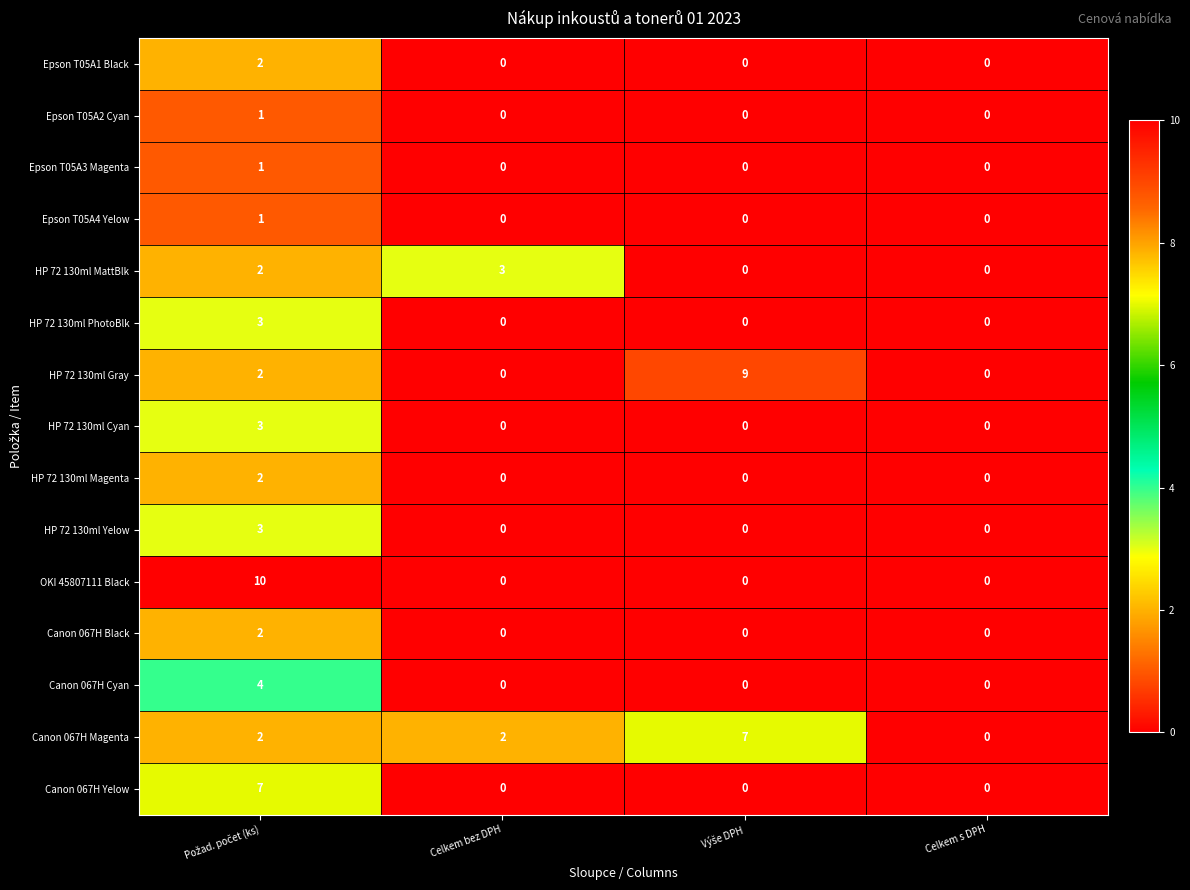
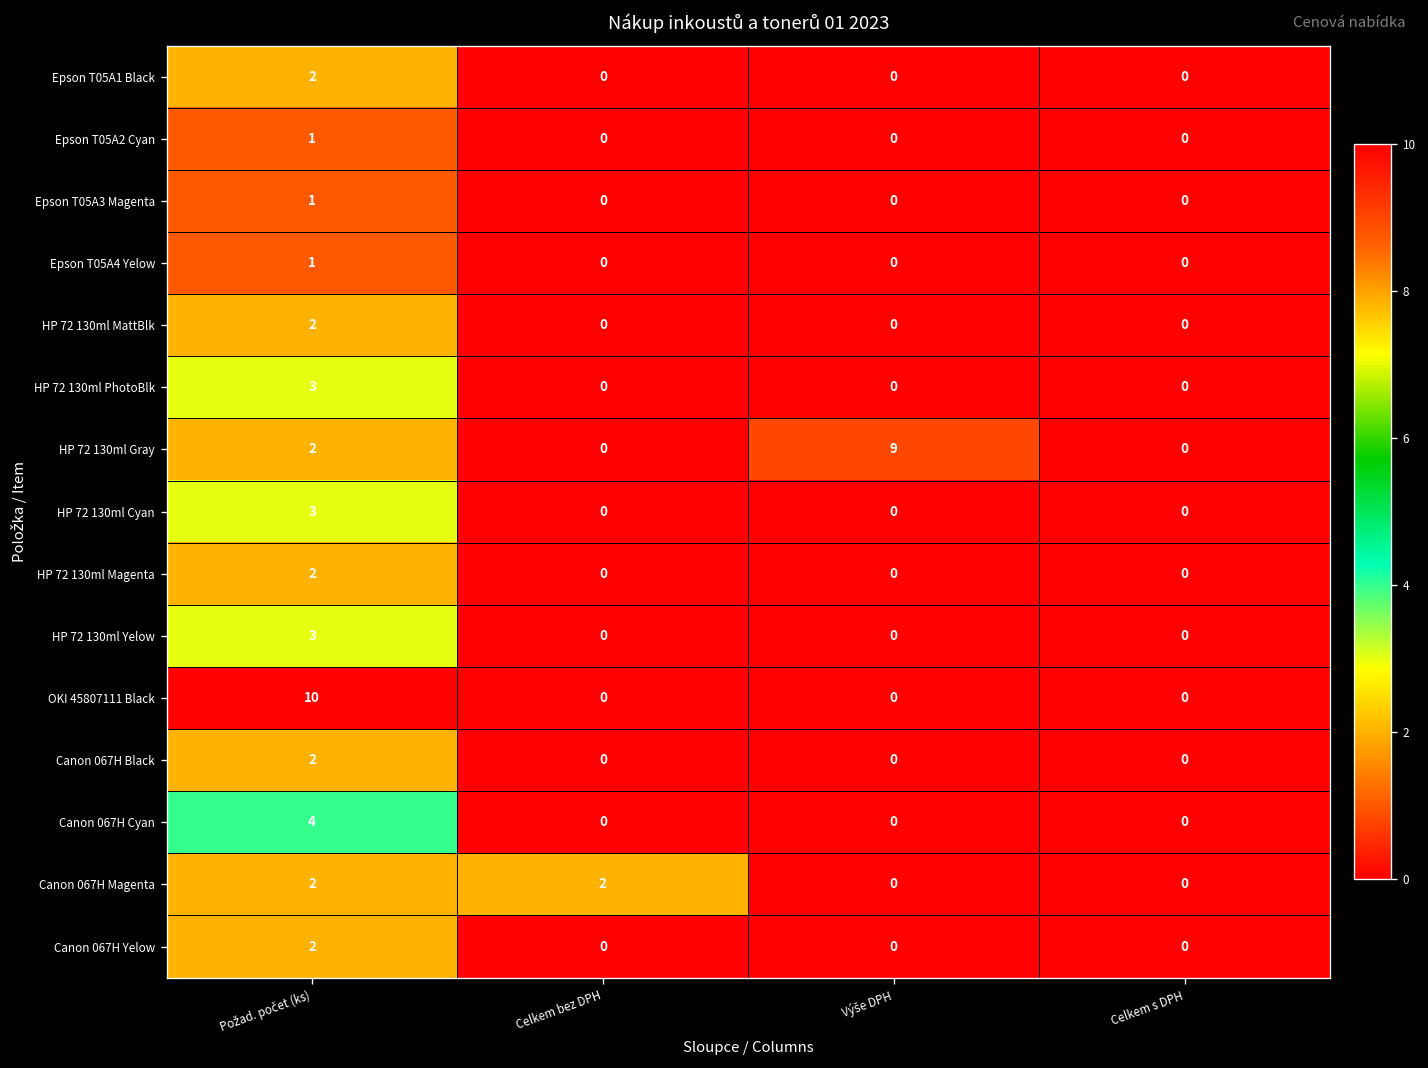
HP 72 130ml MattBlk, Celkem bez DPH: 3 -> 0
Canon 067H Magenta, Výše DPH: 7 -> 0
Canon 067H Yelow, Požad. počet (ks): 7 -> 2
